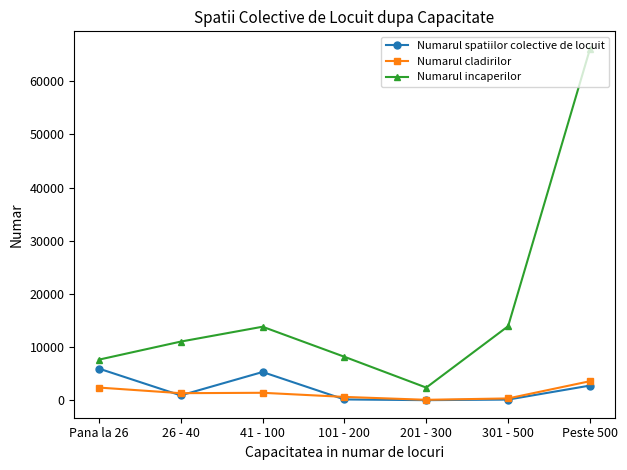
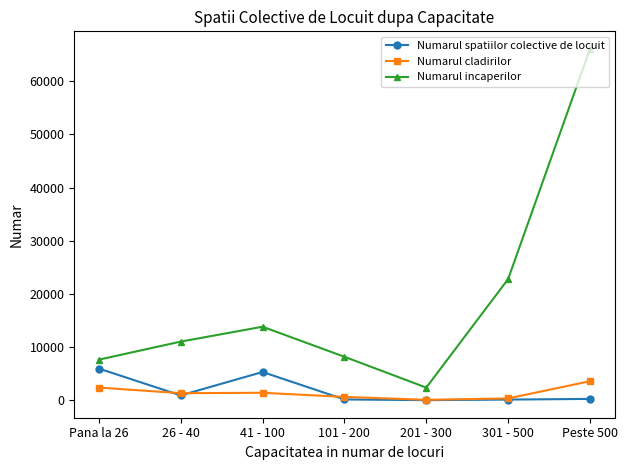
Numarul incaperilor, 301 - 500: 14000 -> 23000
Numarul spatiilor colective de locuit, Peste 500: 3000 -> 0
